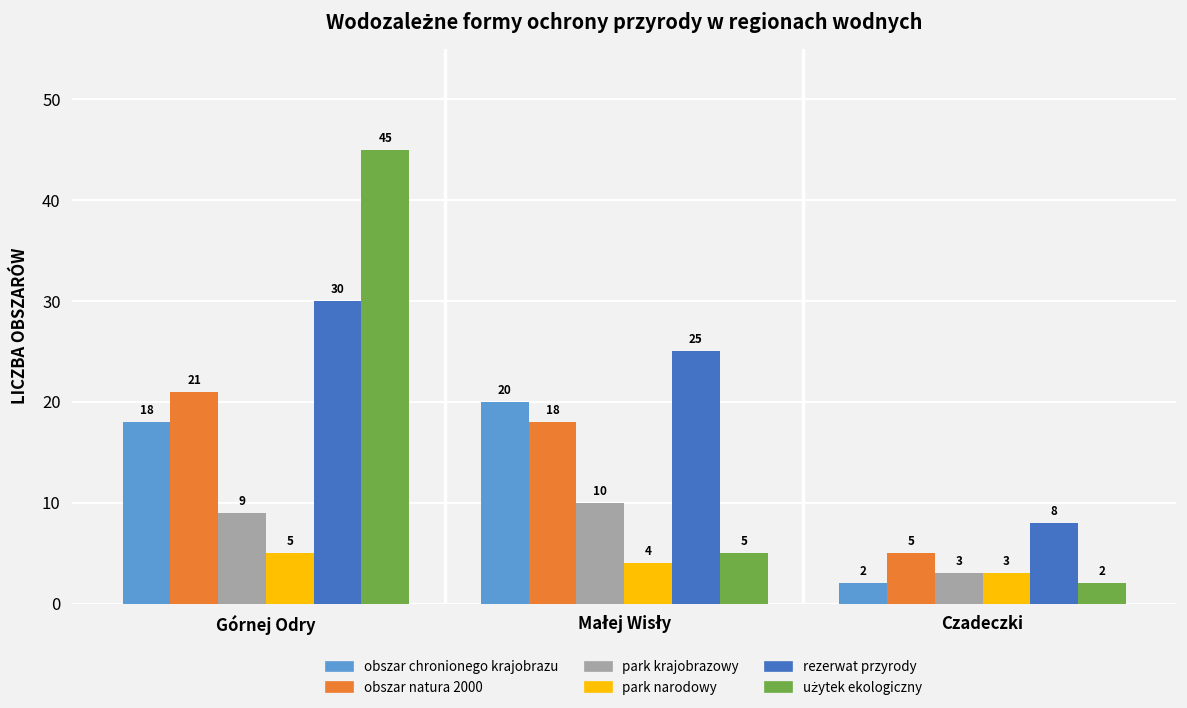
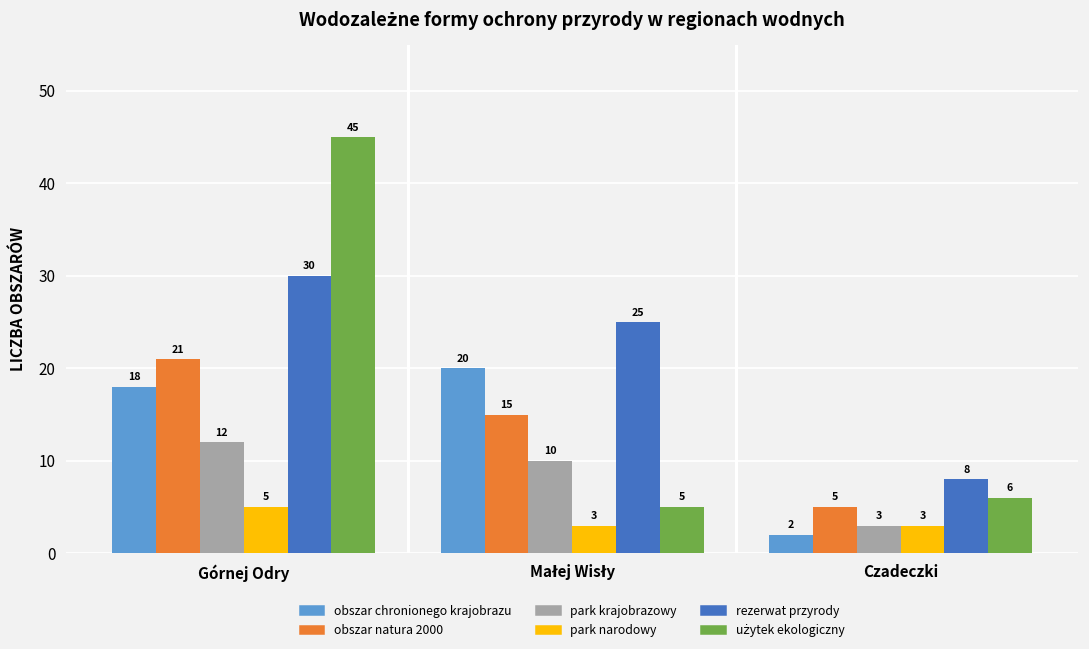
park krajobrazowy, Górnej Odry: 9 -> 12
obszar natura 2000, Małej Wisły: 18 -> 15
park narodowy, Małej Wisły: 4 -> 3
użytek ekologiczny, Czadeczki: 2 -> 6
